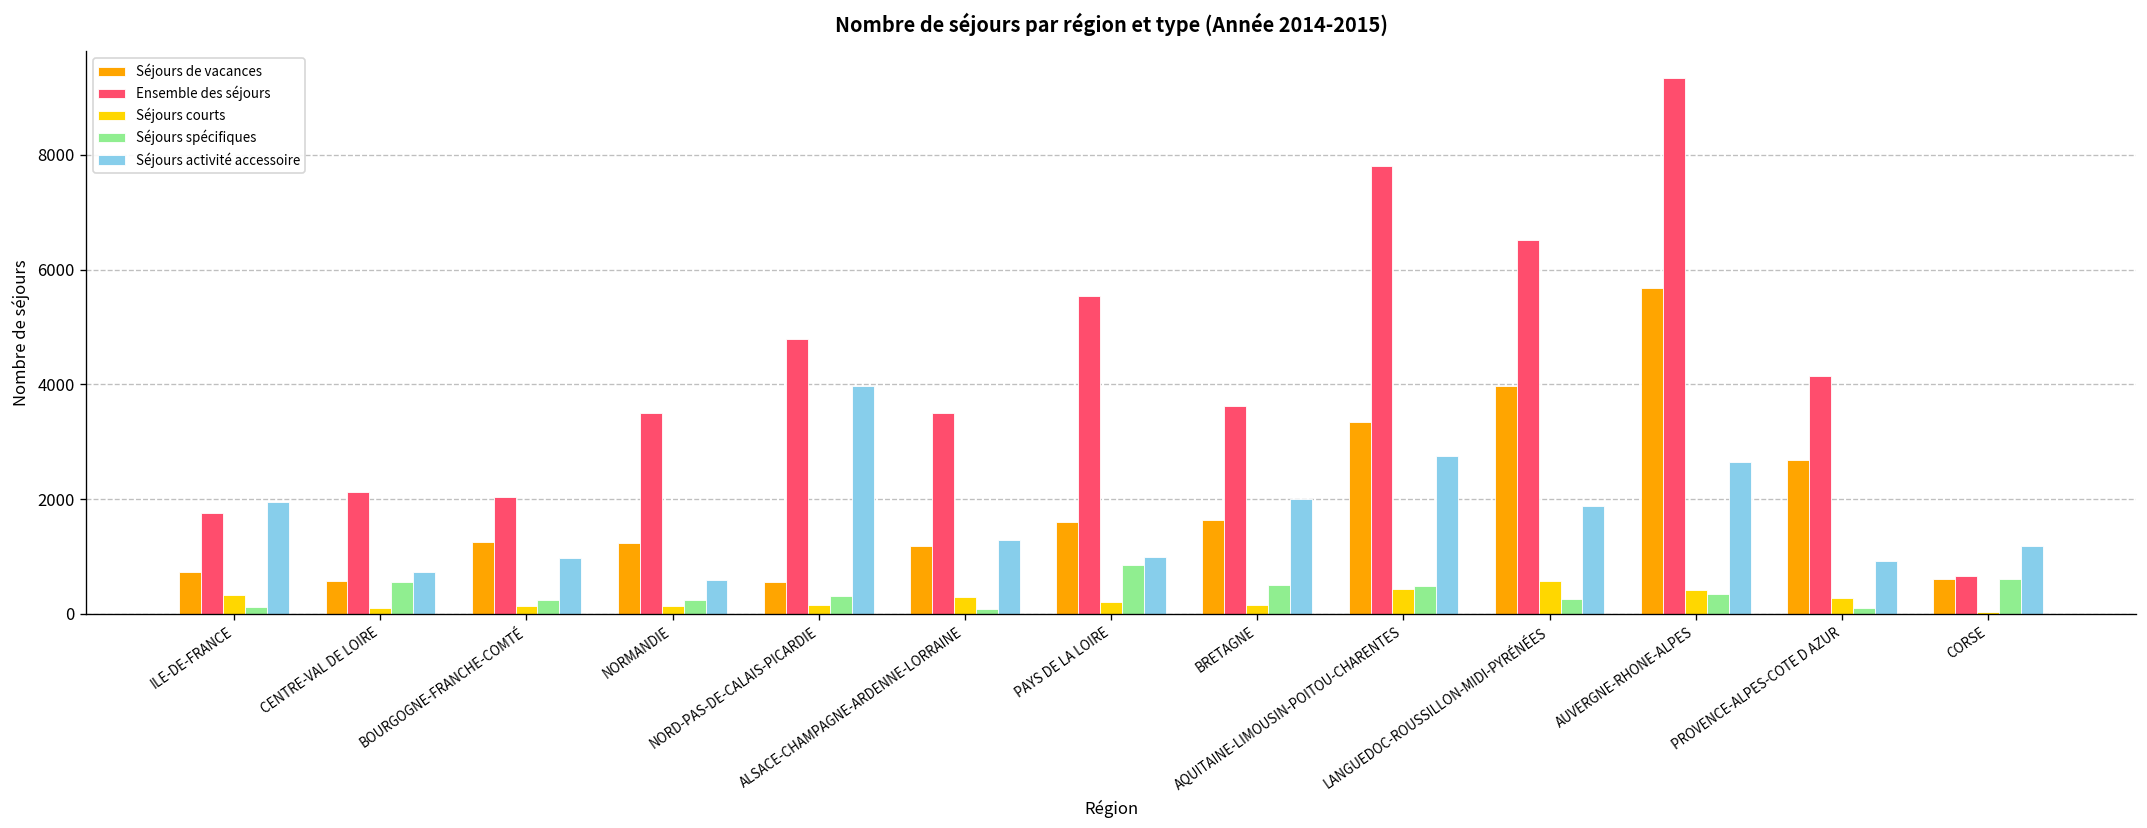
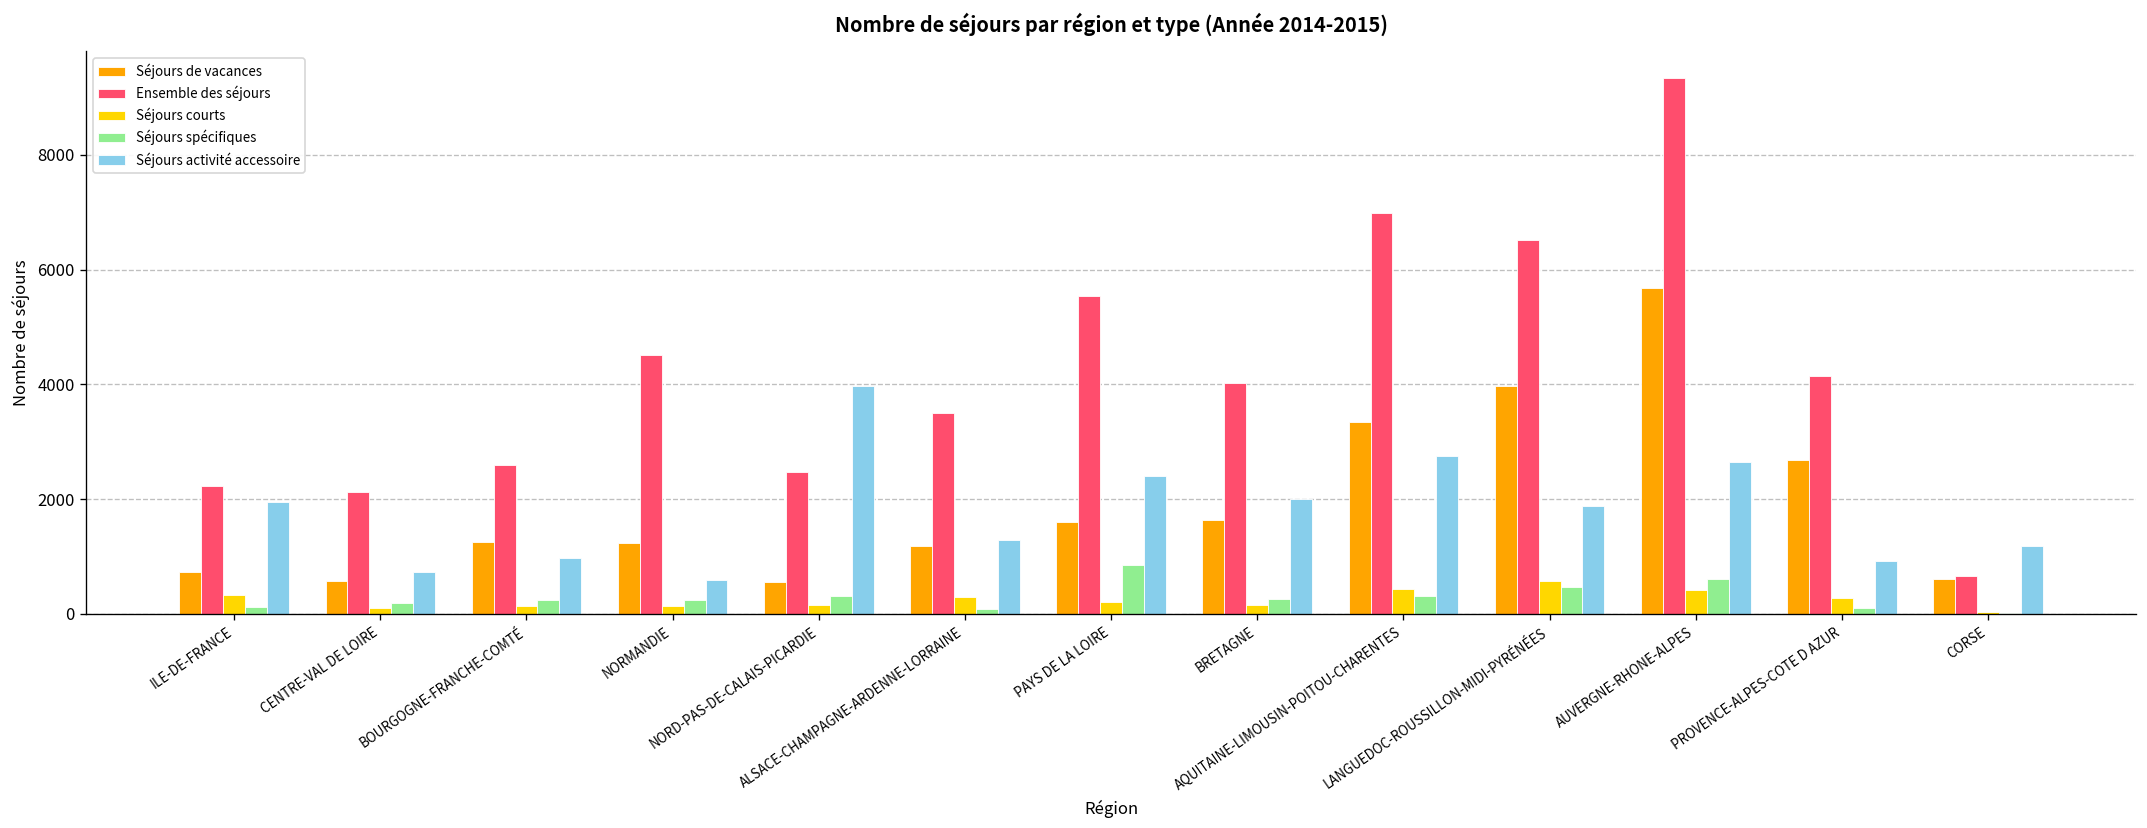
Ensemble des séjours, ILE-DE-FRANCE: 1800 -> 2200
Séjours spécifiques, CENTRE-VAL DE LOIRE: 600 -> 200
Ensemble des séjours, BOURGOGNE-FRANCHE-COMTÉ: 2000 -> 2600
Ensemble des séjours, NORMANDIE: 3500 -> 4500
Ensemble des séjours, NORD-PAS-DE-CALAIS-PICARDIE: 4800 -> 2500
Séjours activité accessoire, PAYS DE LA LOIRE: 1000 -> 2400
Ensemble des séjours, BRETAGNE: 3600 -> 4000
Séjours spécifiques, BRETAGNE: 500 -> 300
Ensemble des séjours, AQUITAINE-LIMOUSIN-POITOU-CHARENTES: 7800 -> 7000
Séjours spécifiques, AQUITAINE-LIMOUSIN-POITOU-CHARENTES: 500 -> 300
Séjours spécifiques, LANGUEDOC-ROUSSILLON-MIDI-PYRÉNÉES: 300 -> 500
Séjours spécifiques, AUVERGNE-RHONE-ALPES: 300 -> 600
Séjours spécifiques, CORSE: 600 -> 0
